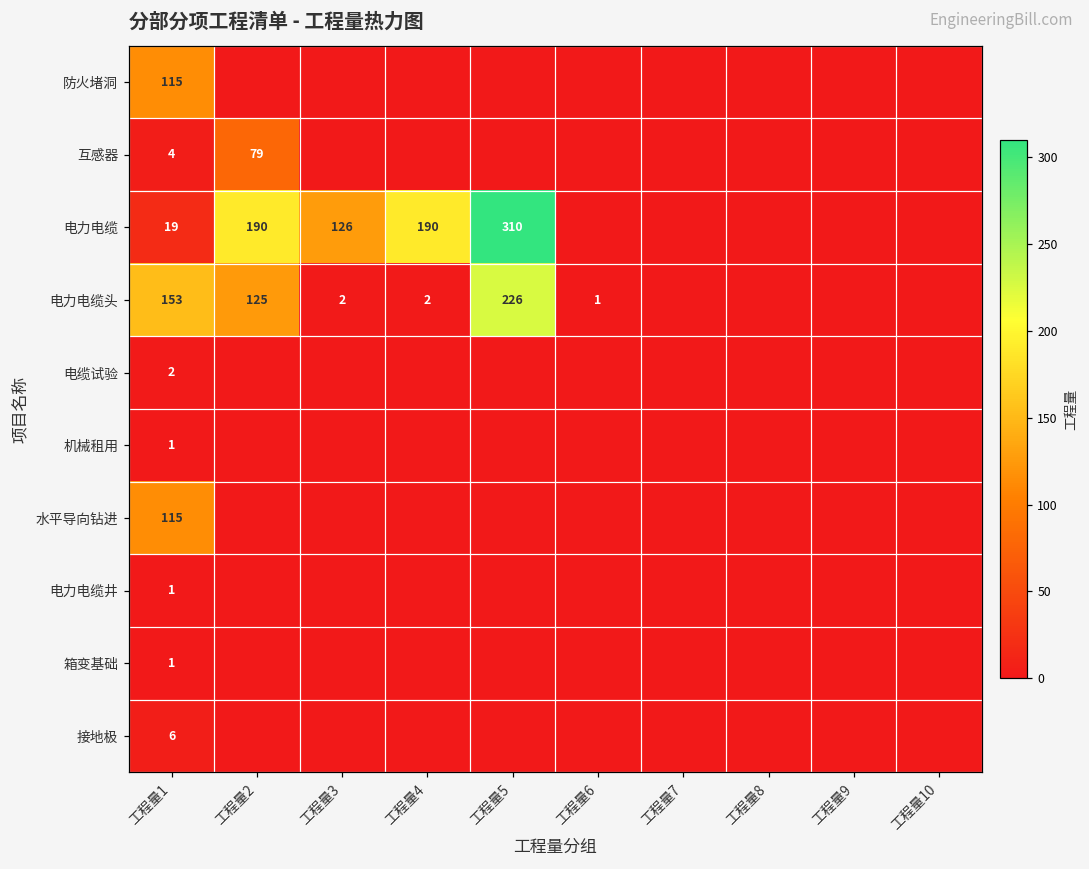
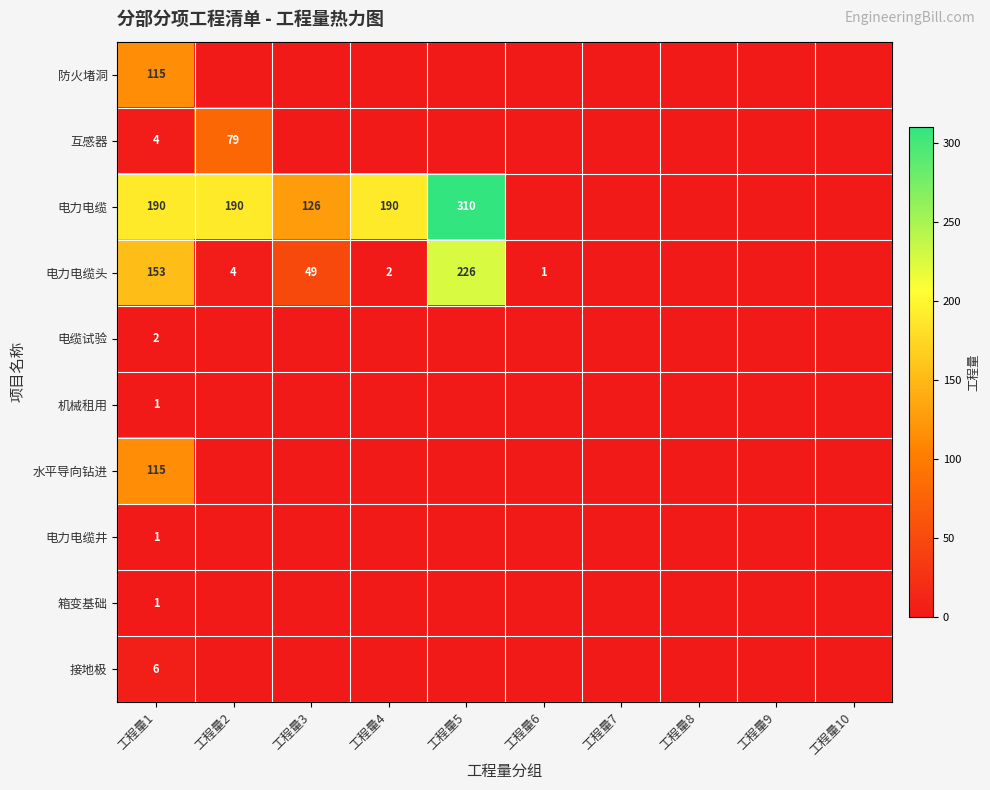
电力电缆, 工程量1: 19 -> 190
电力电缆头, 工程量2: 125 -> 4
电力电缆头, 工程量3: 2 -> 49
